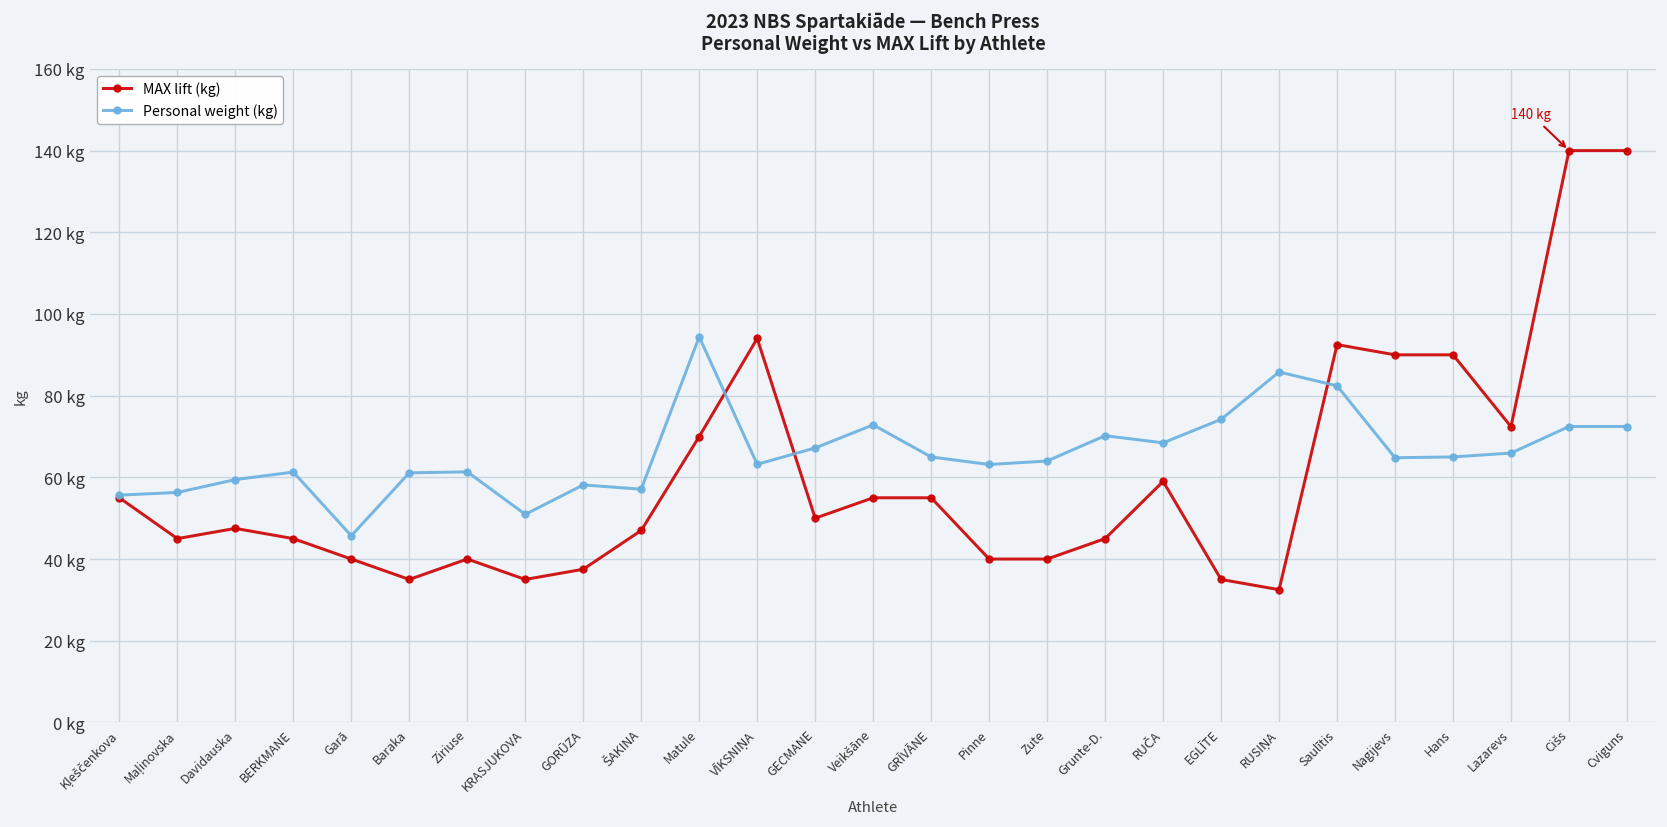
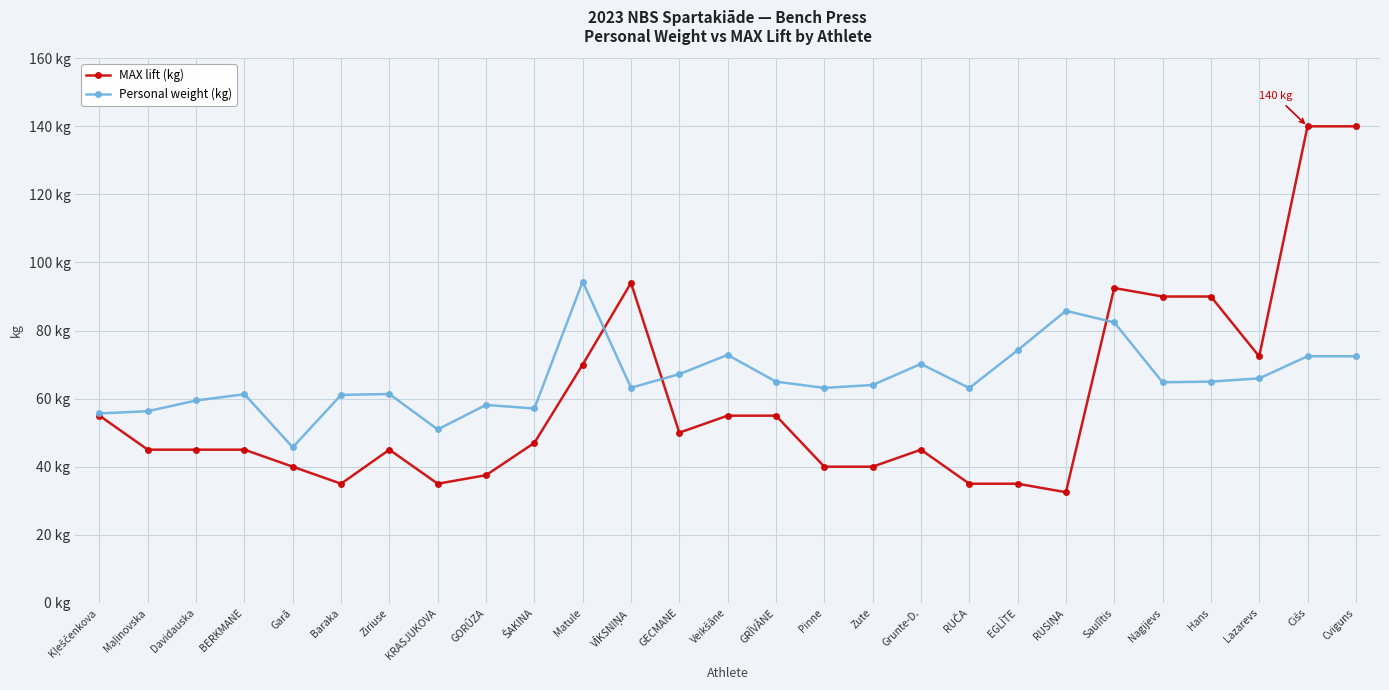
MAX lift (kg), Davidauska: 48 kg -> 45 kg
MAX lift (kg), Ziriuse: 40 kg -> 45 kg
MAX lift (kg), RUČA: 59 kg -> 35 kg
Personal weight (kg), RUČA: 68 kg -> 63 kg
